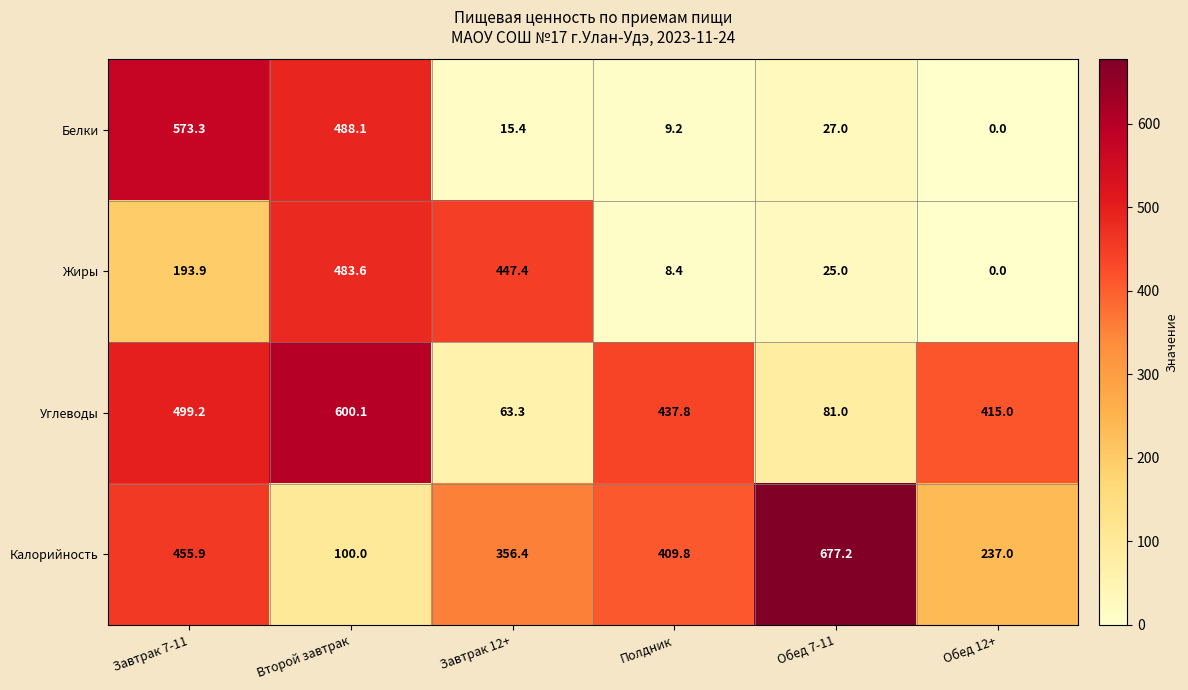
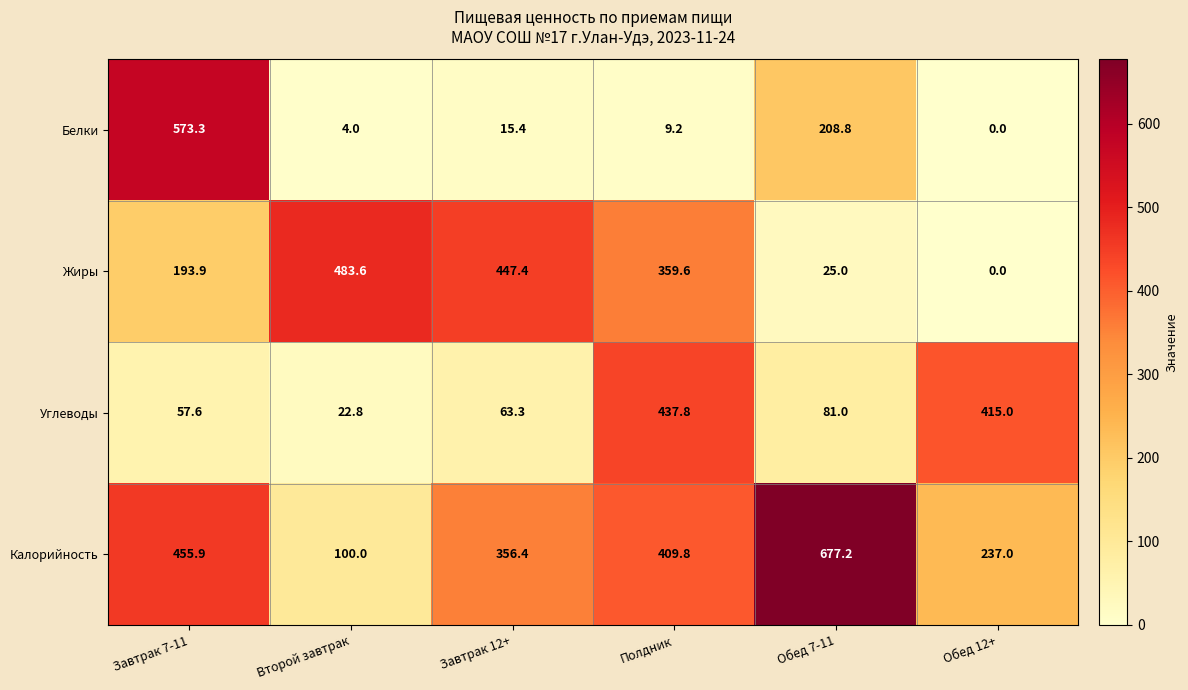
Белки, Второй завтрак: 488.1 -> 4.0
Белки, Обед 7-11: 27.0 -> 208.8
Жиры, Полдник: 8.4 -> 359.6
Углеводы, Завтрак 7-11: 499.2 -> 57.6
Углеводы, Второй завтрак: 600.1 -> 22.8
